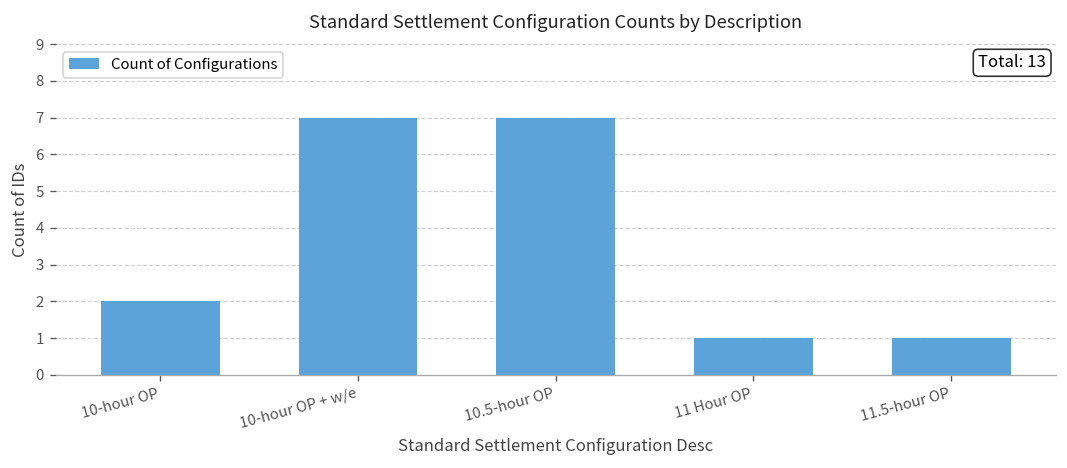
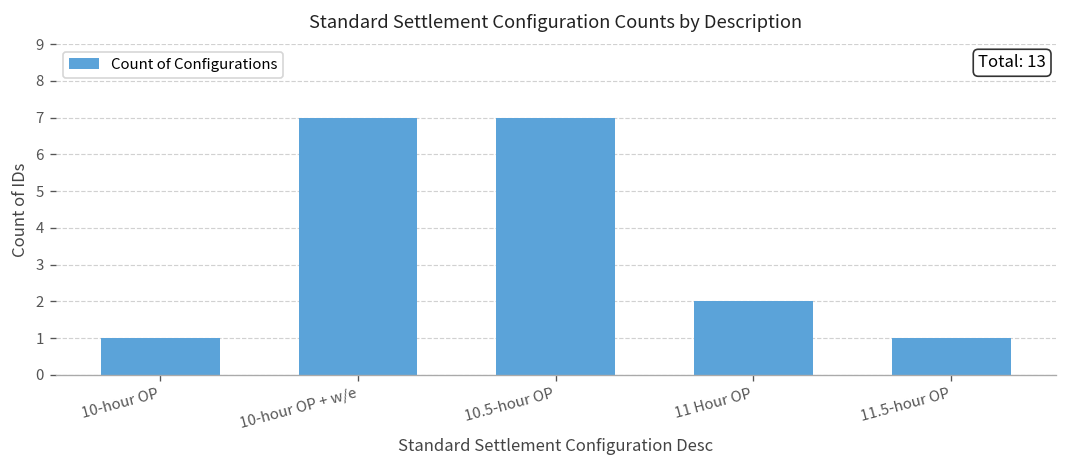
10-hour OP: 2 -> 1
11 Hour OP: 1 -> 2
